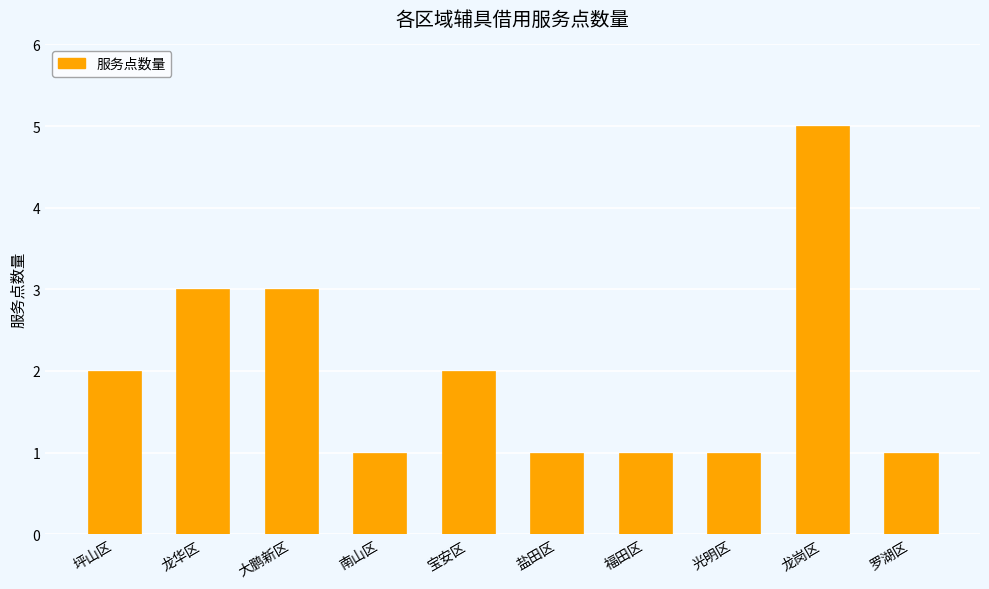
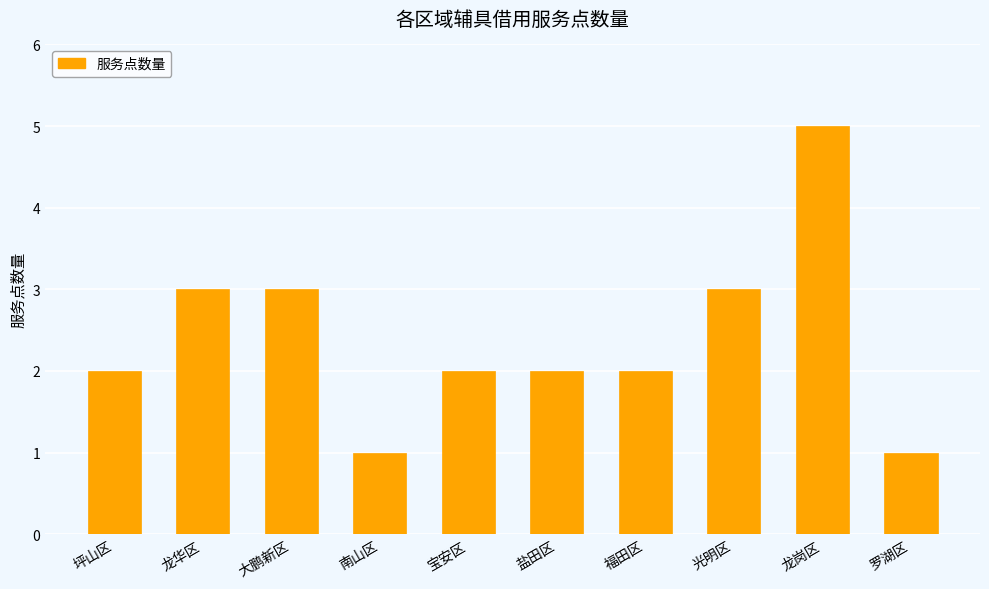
盐田区: 1 -> 2
福田区: 1 -> 2
光明区: 1 -> 3
